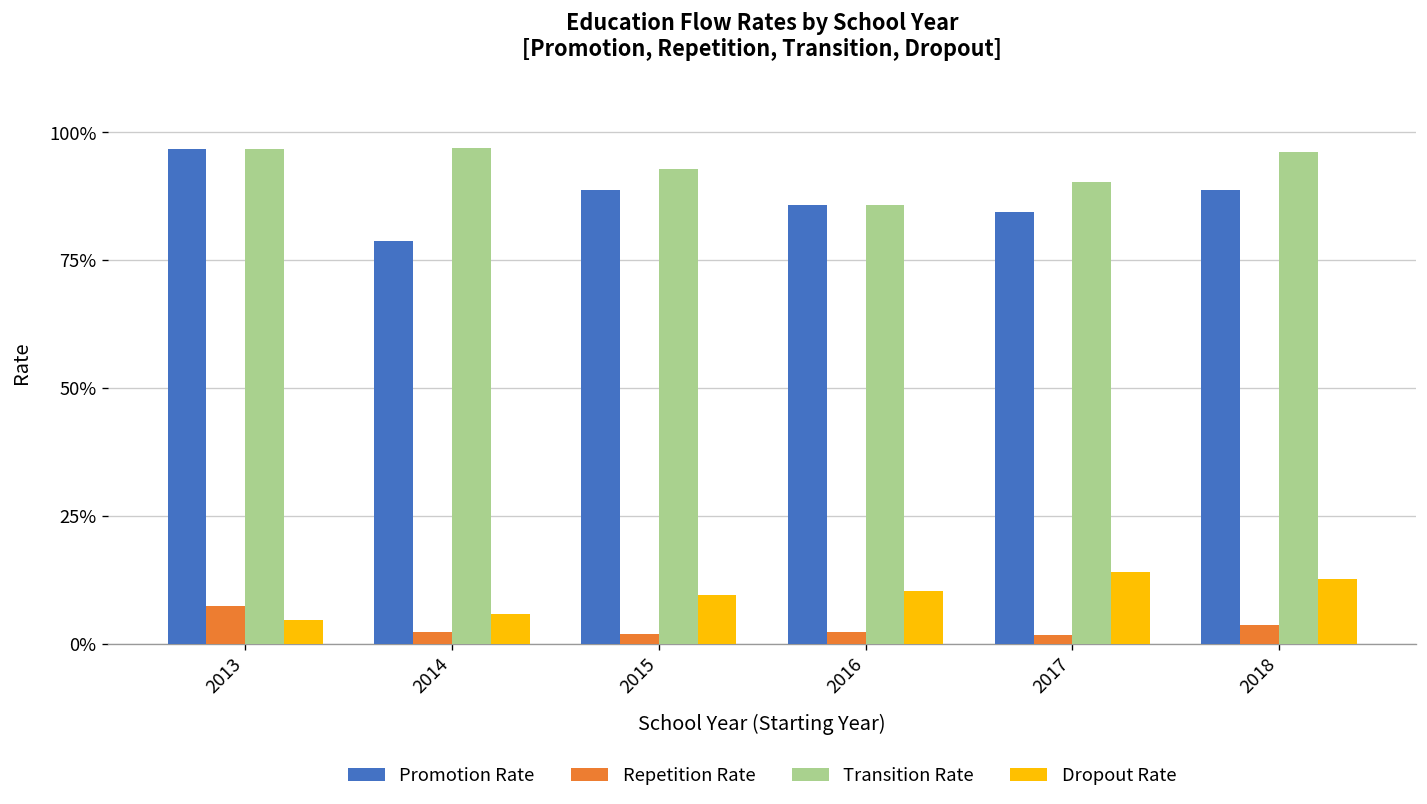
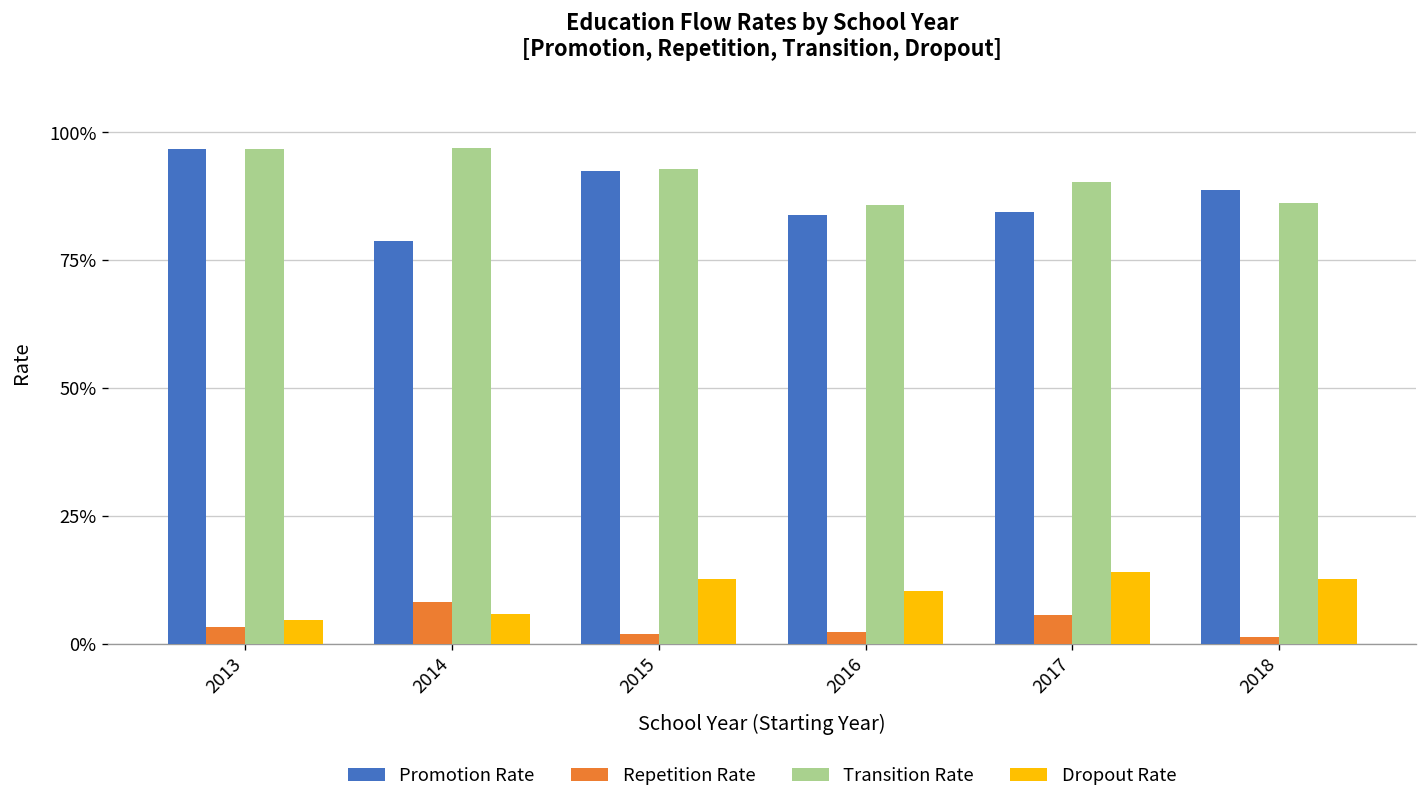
Repetition Rate, 2013: 7% -> 3%
Repetition Rate, 2014: 2% -> 8%
Promotion Rate, 2015: 89% -> 92%
Dropout Rate, 2015: 10% -> 13%
Promotion Rate, 2016: 86% -> 84%
Repetition Rate, 2017: 2% -> 6%
Repetition Rate, 2018: 4% -> 1%
Transition Rate, 2018: 96% -> 86%
